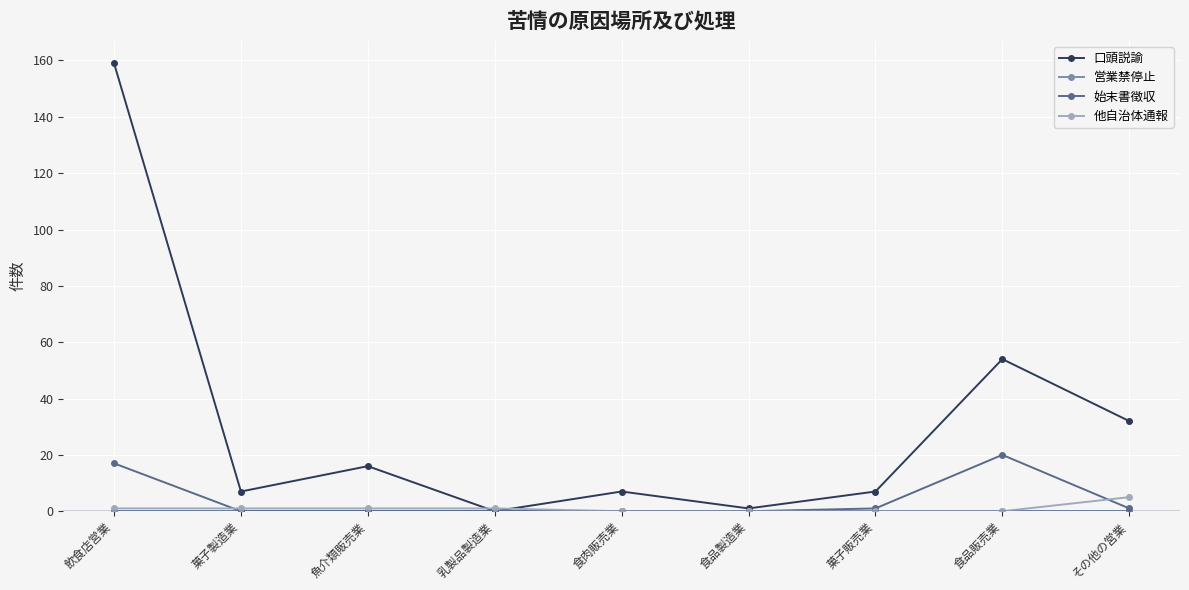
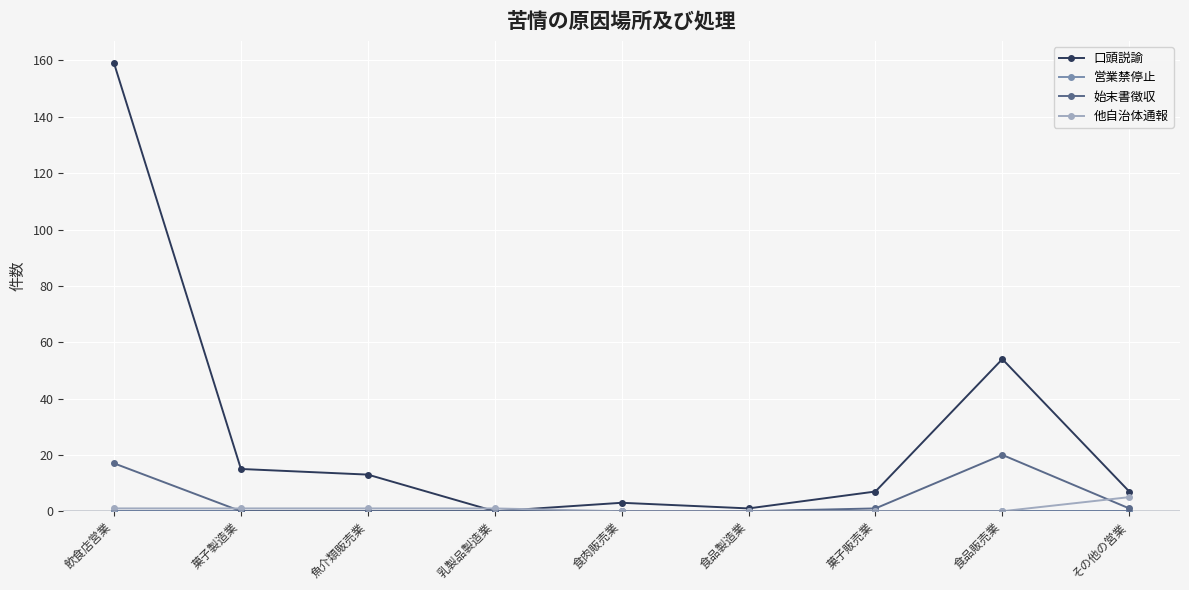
口頭説諭, 菓子製造業: 7 -> 15
口頭説諭, 魚介類販売業: 16 -> 13
口頭説諭, 食肉販売業: 7 -> 3
口頭説諭, その他の営業: 32 -> 7
